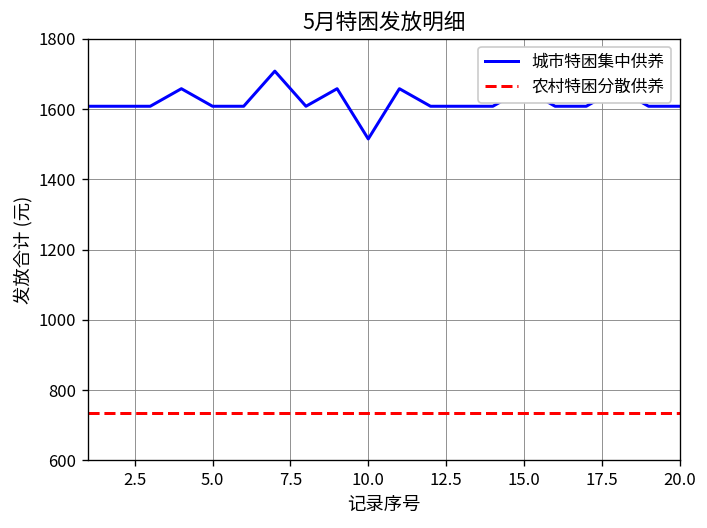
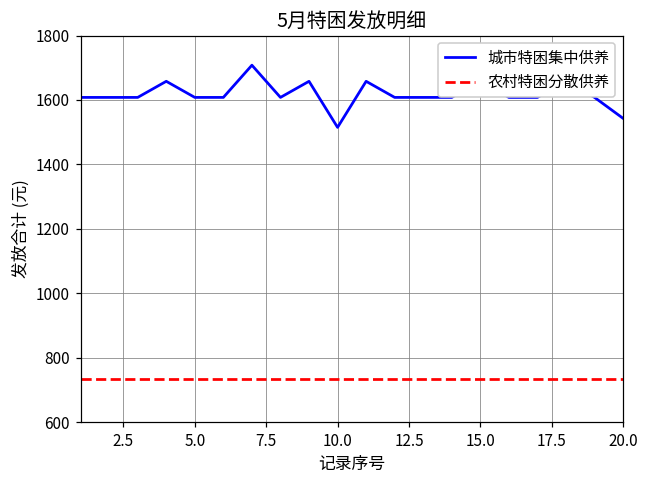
城市特困集中供养, 20.0: 1610 -> 1540
